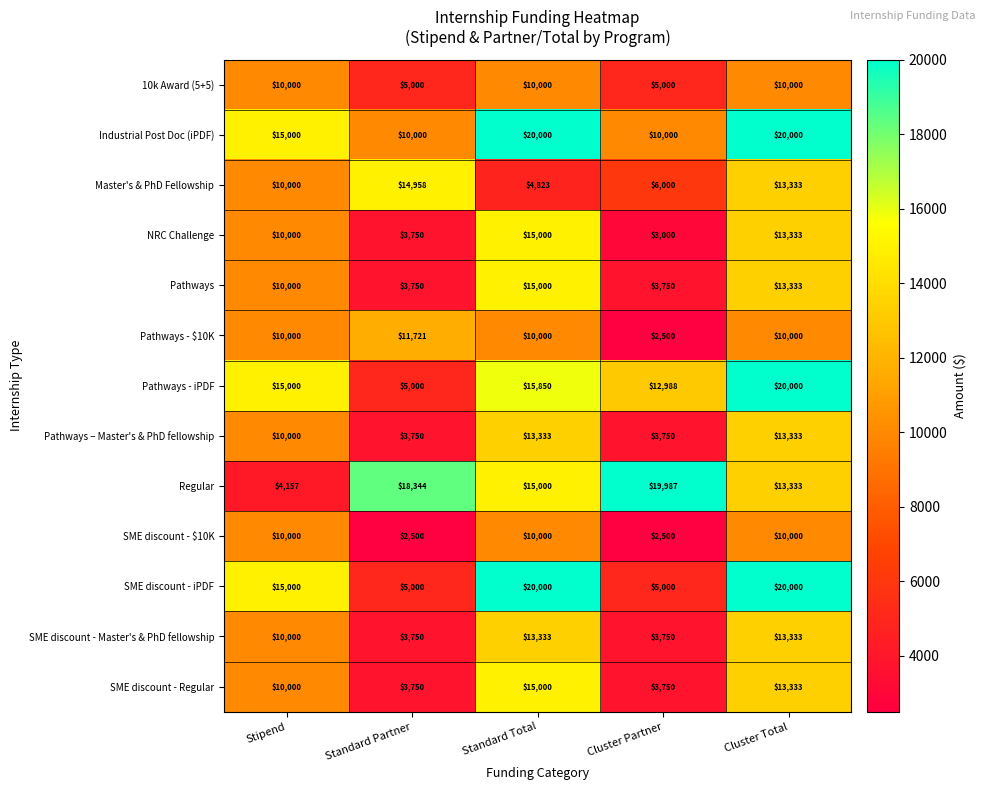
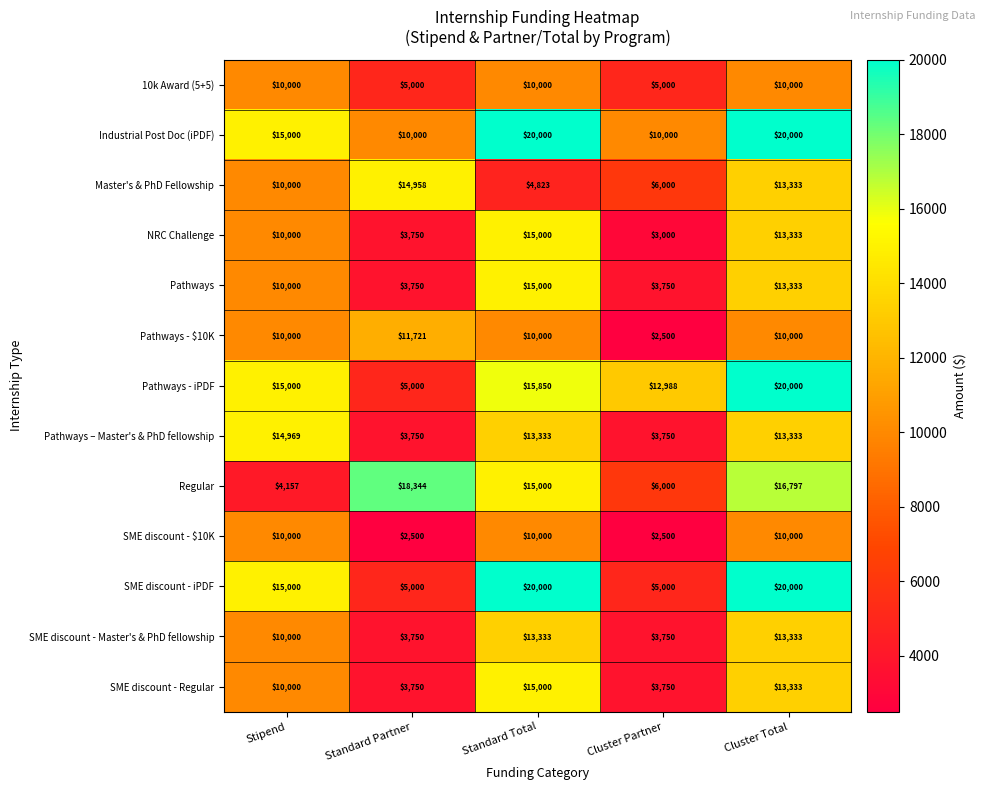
Pathways – Master's & PhD fellowship, Stipend: $10,000 -> $14,969
Regular, Cluster Partner: $19,987 -> $6,000
Regular, Cluster Total: $13,333 -> $16,797
